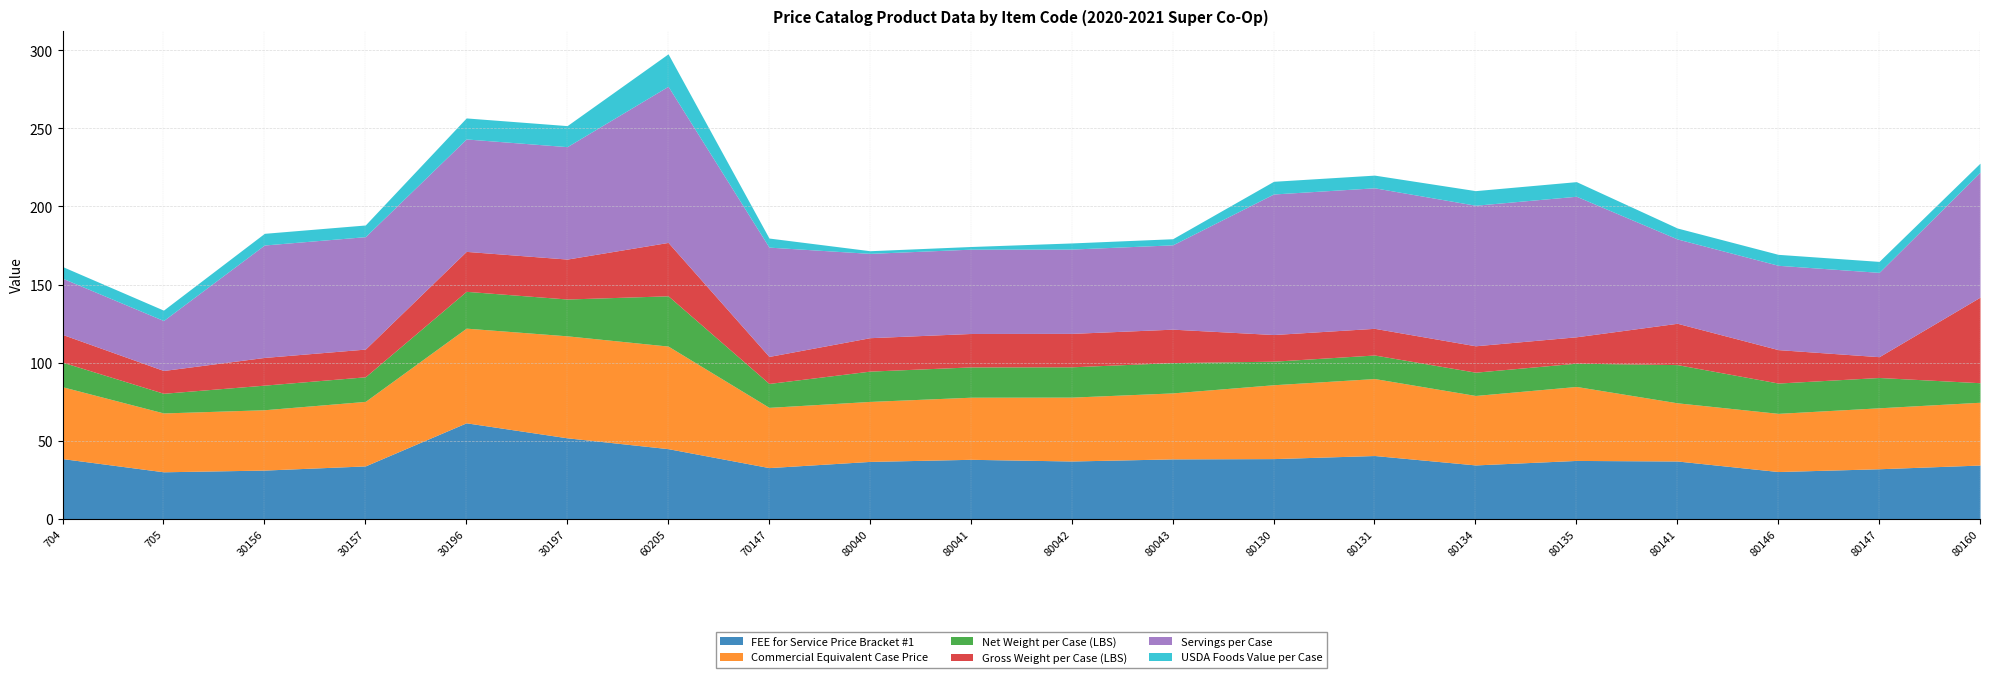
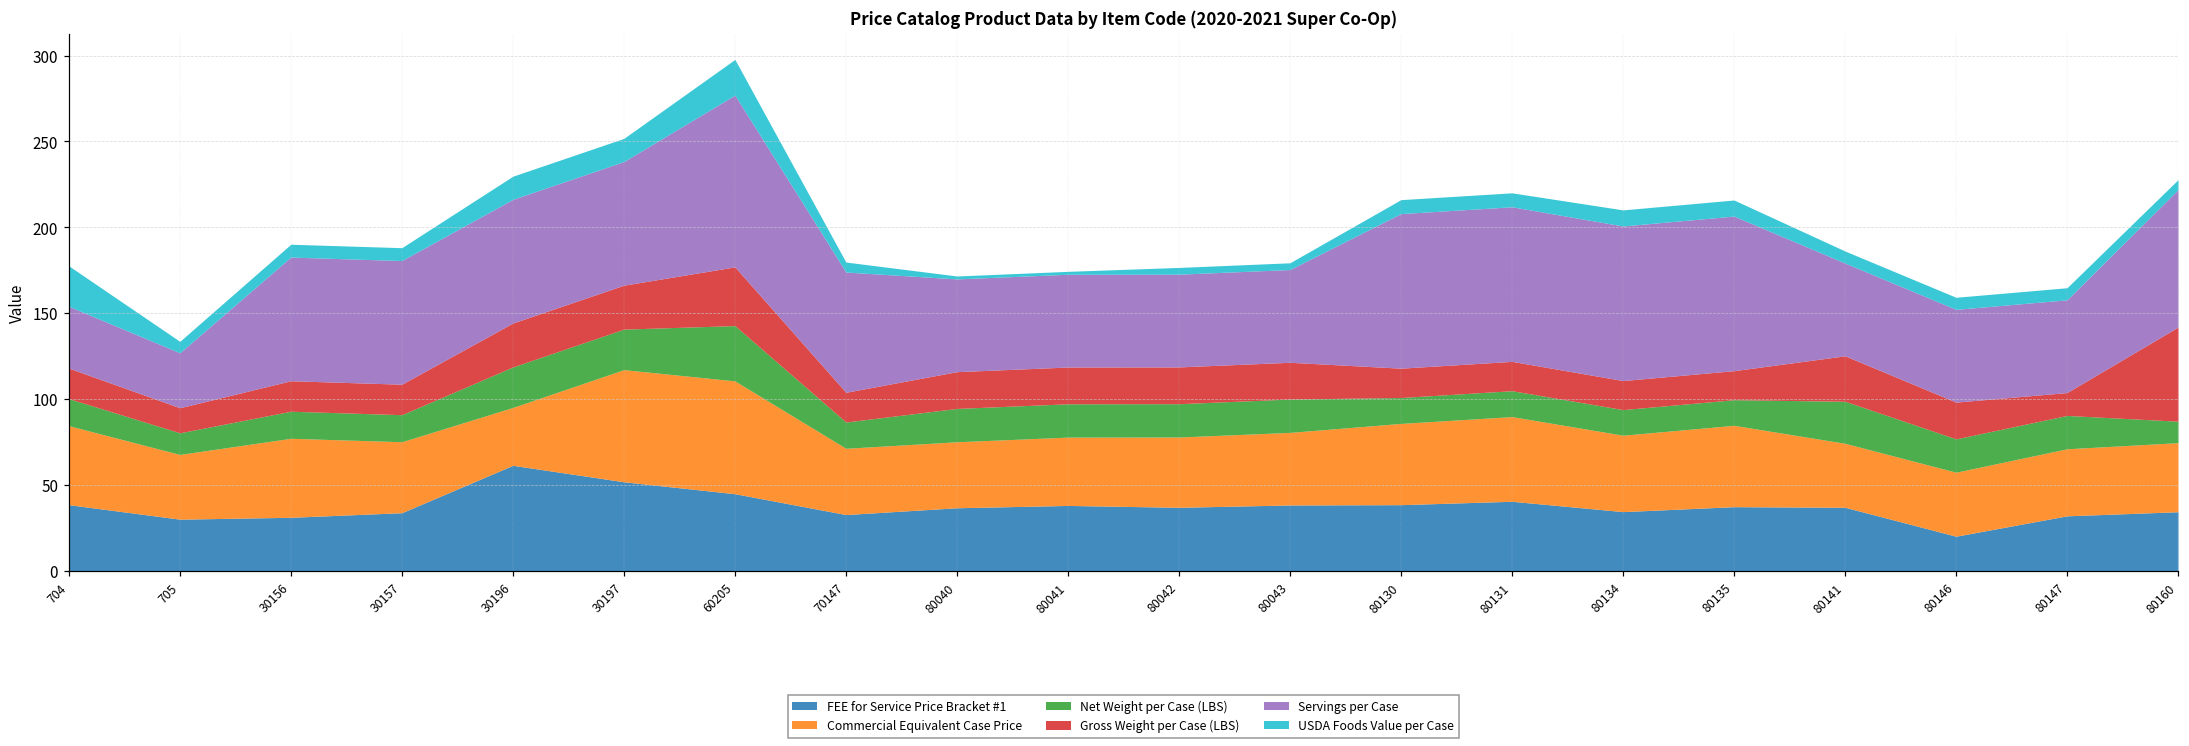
USDA Foods Value per Case, 704: 7 -> 24
Commercial Equivalent Case Price, 30156: 39 -> 46
Commercial Equivalent Case Price, 30196: 61 -> 34
FEE for Service Price Bracket #1, 80146: 30 -> 20
